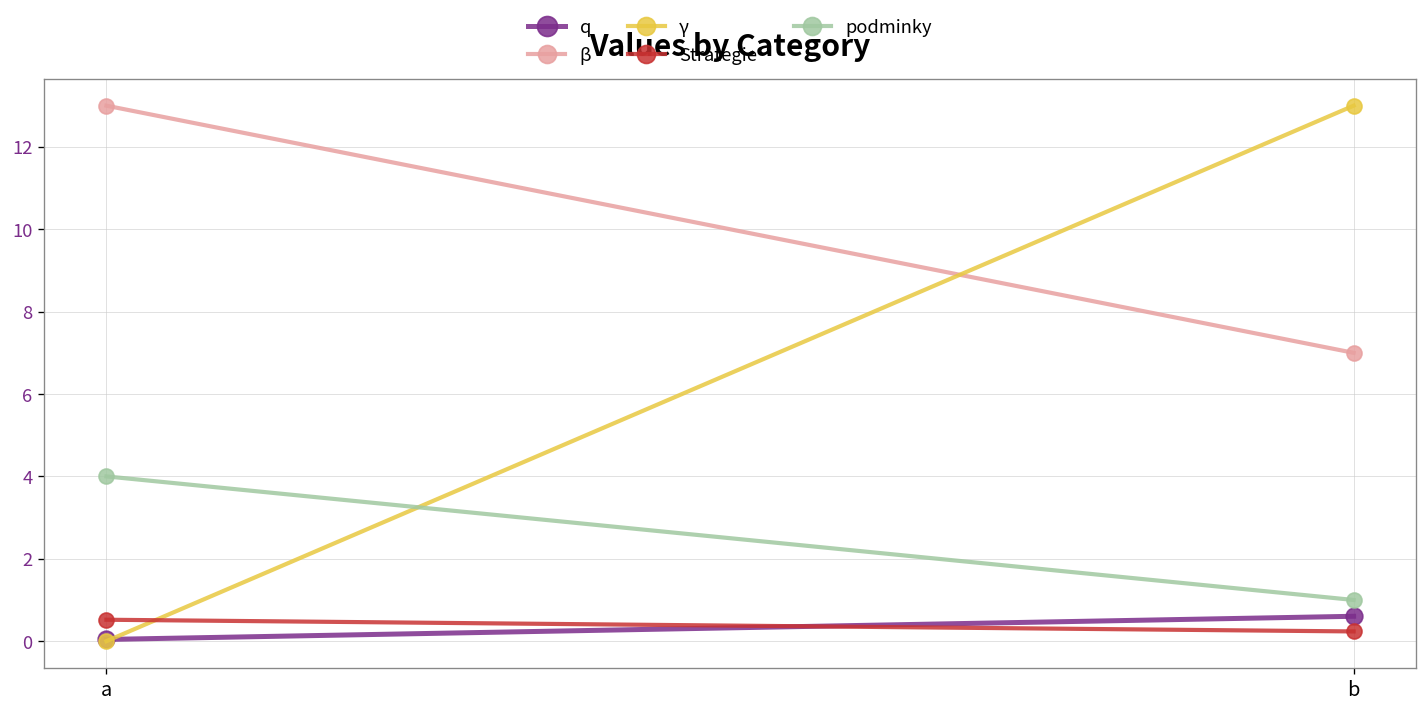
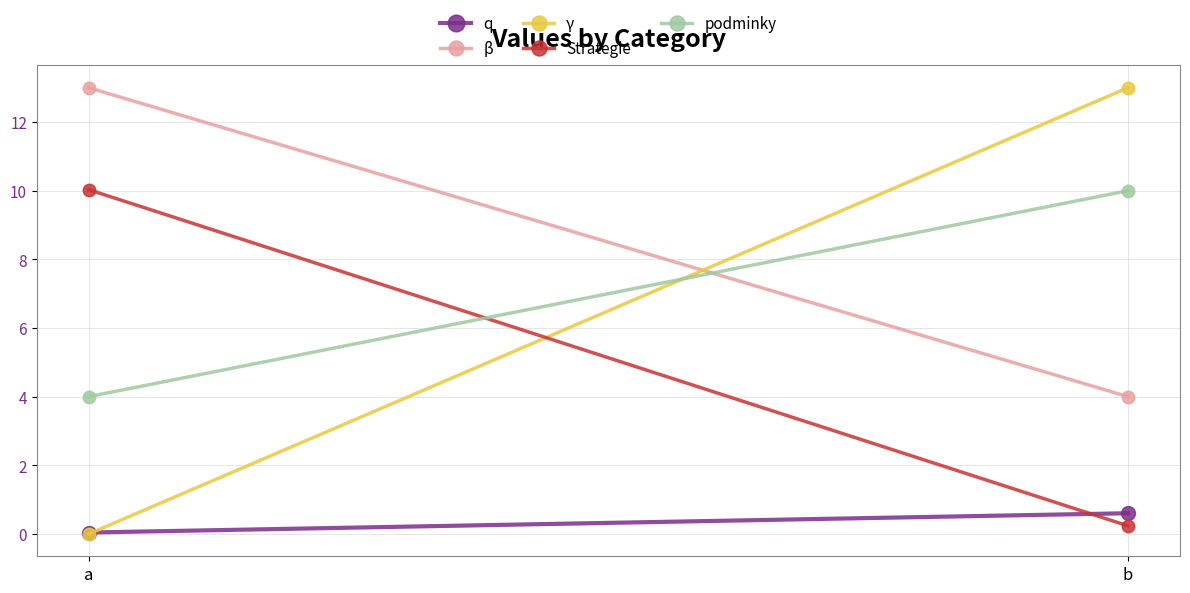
Strategie, a: 0.5 -> 10.0
β, b: 7 -> 4
podminky, b: 1 -> 10
